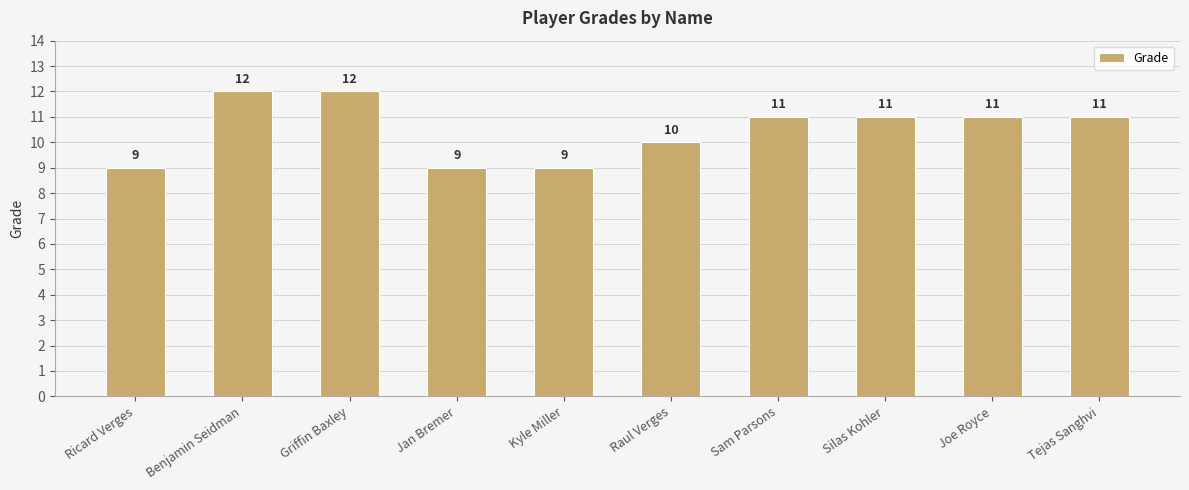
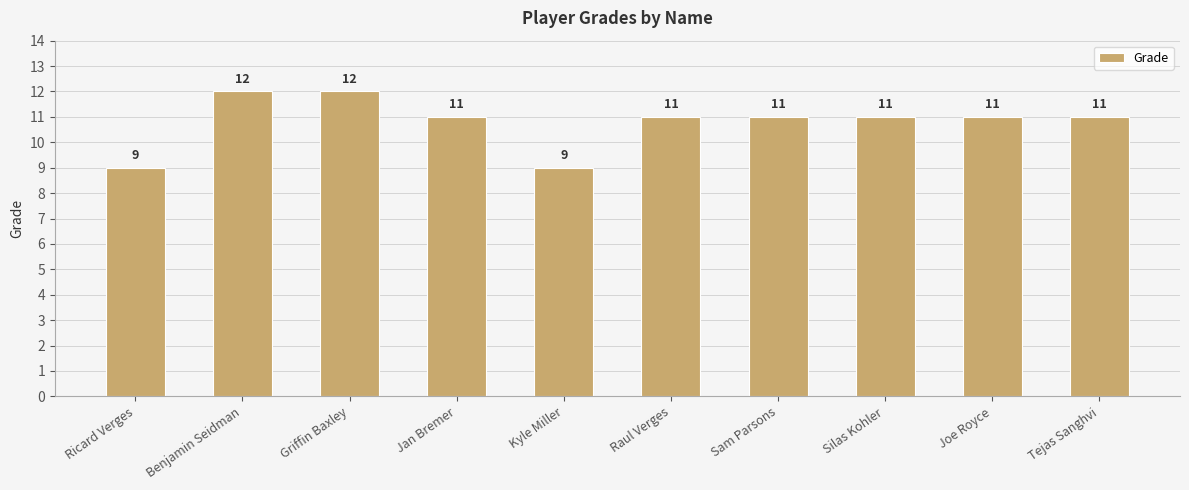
Jan Bremer: 9 -> 11
Raul Verges: 10 -> 11
